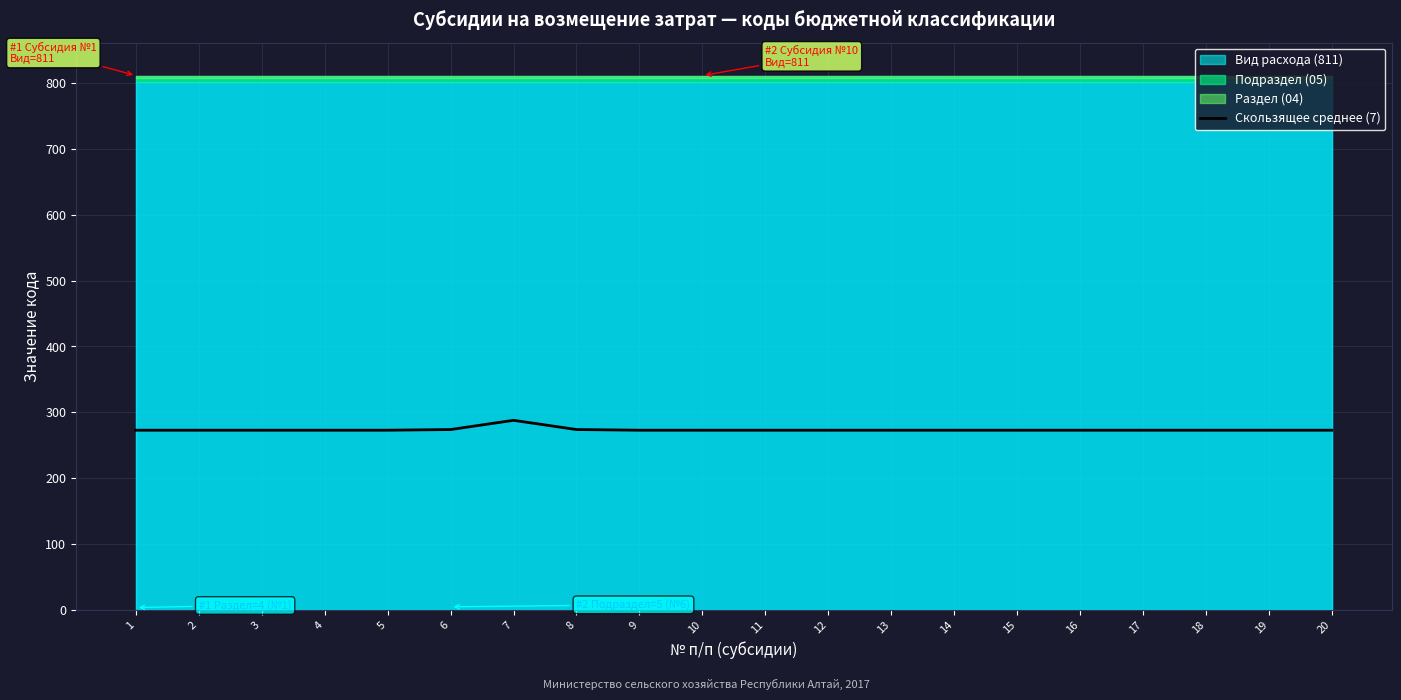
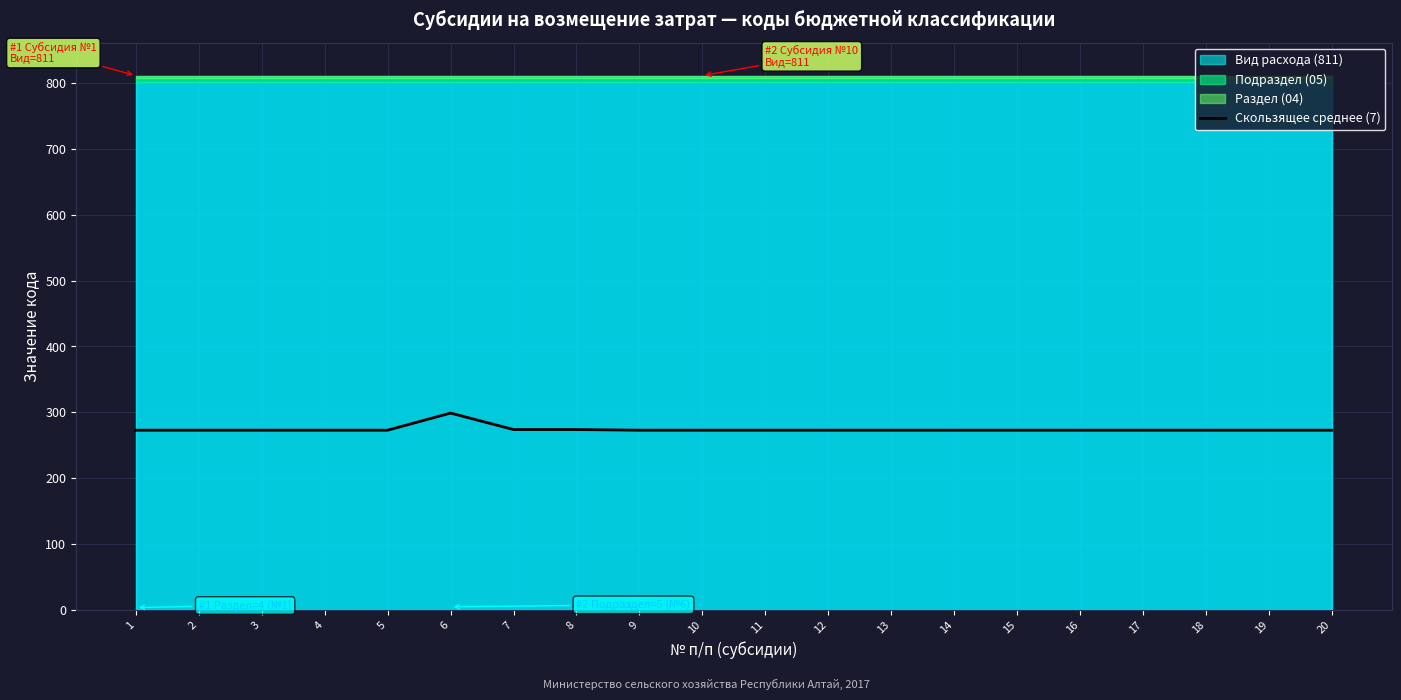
Скользящее среднее (7), 6: 270 -> 300
Скользящее среднее (7), 7: 290 -> 270
